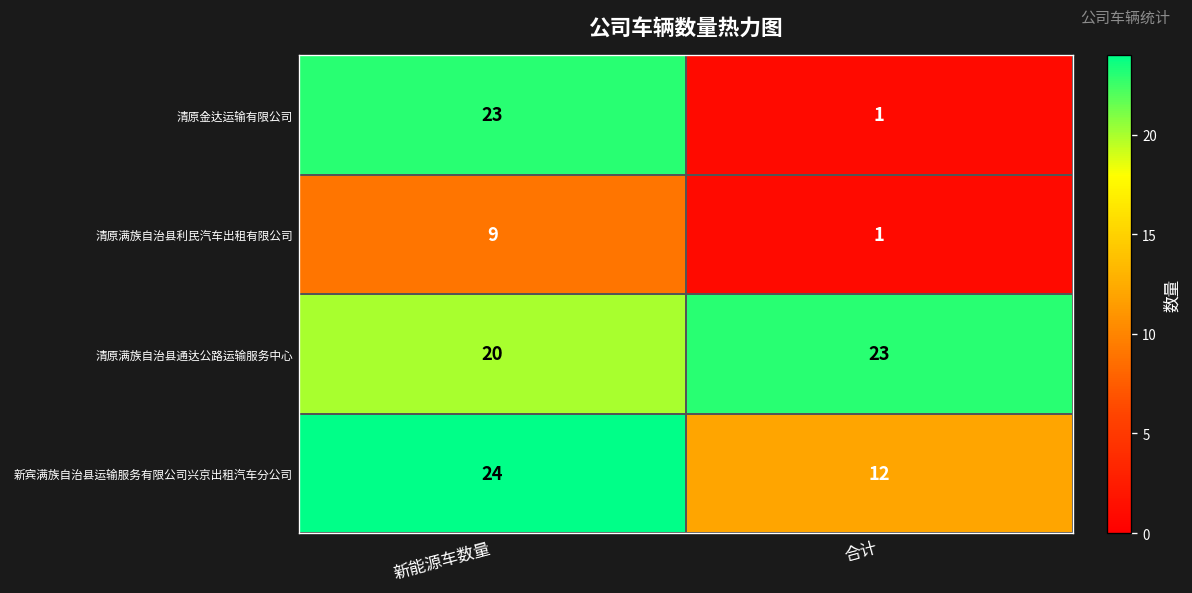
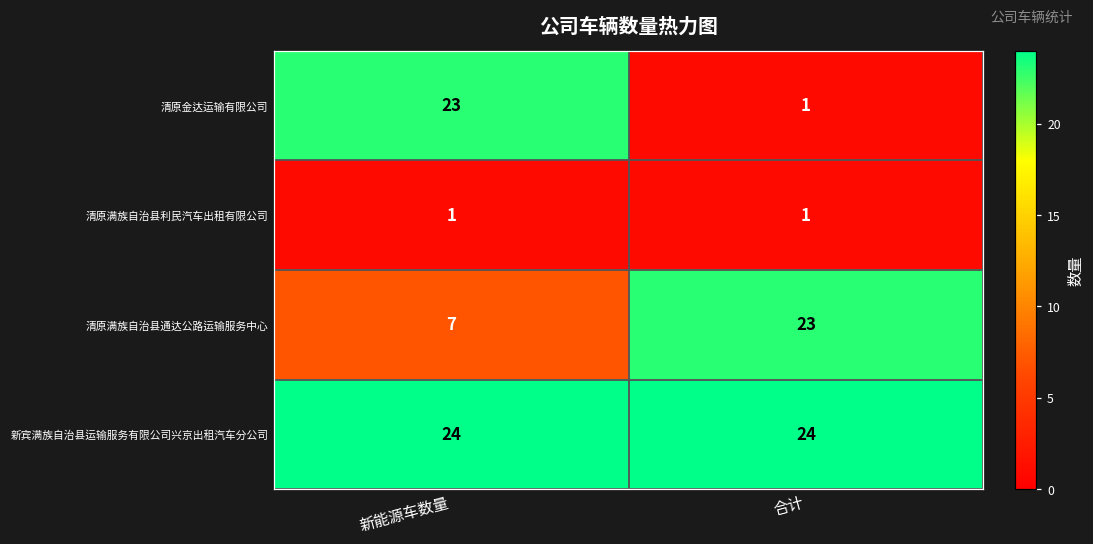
清原满族自治县利民汽车出租有限公司, 新能源车数量: 9 -> 1
清原满族自治县通达公路运输服务中心, 新能源车数量: 20 -> 7
新宾满族自治县运输服务有限公司兴京出租汽车分公司, 合计: 12 -> 24
